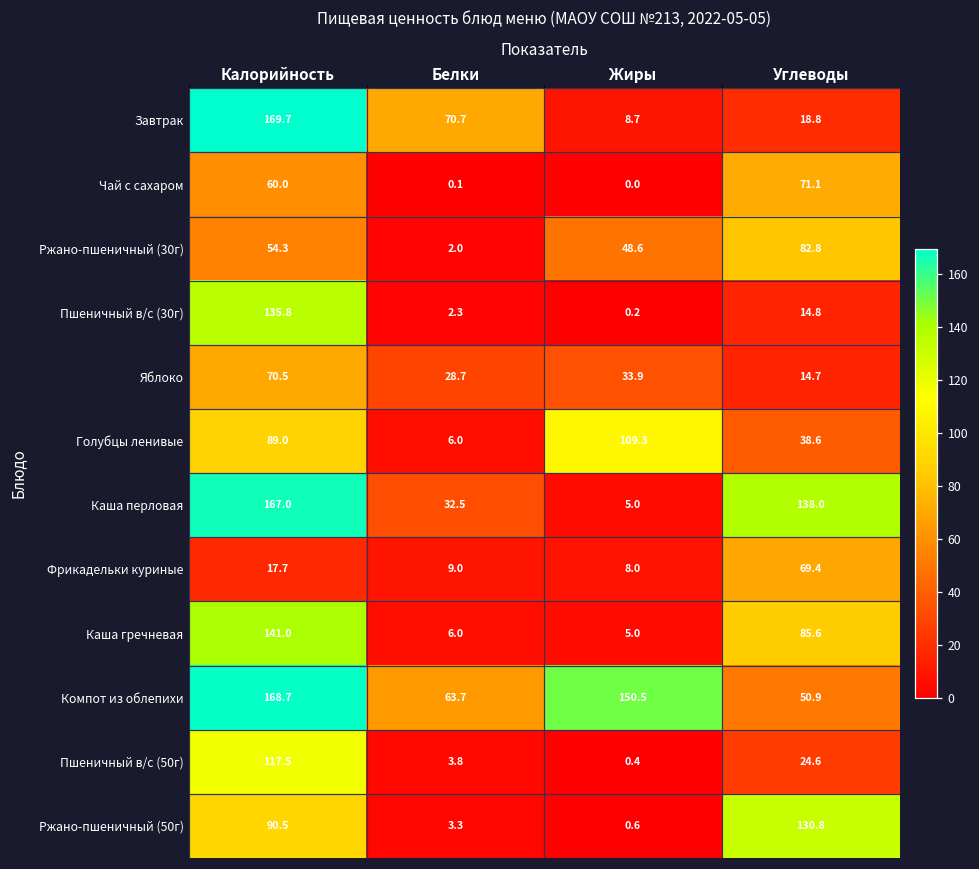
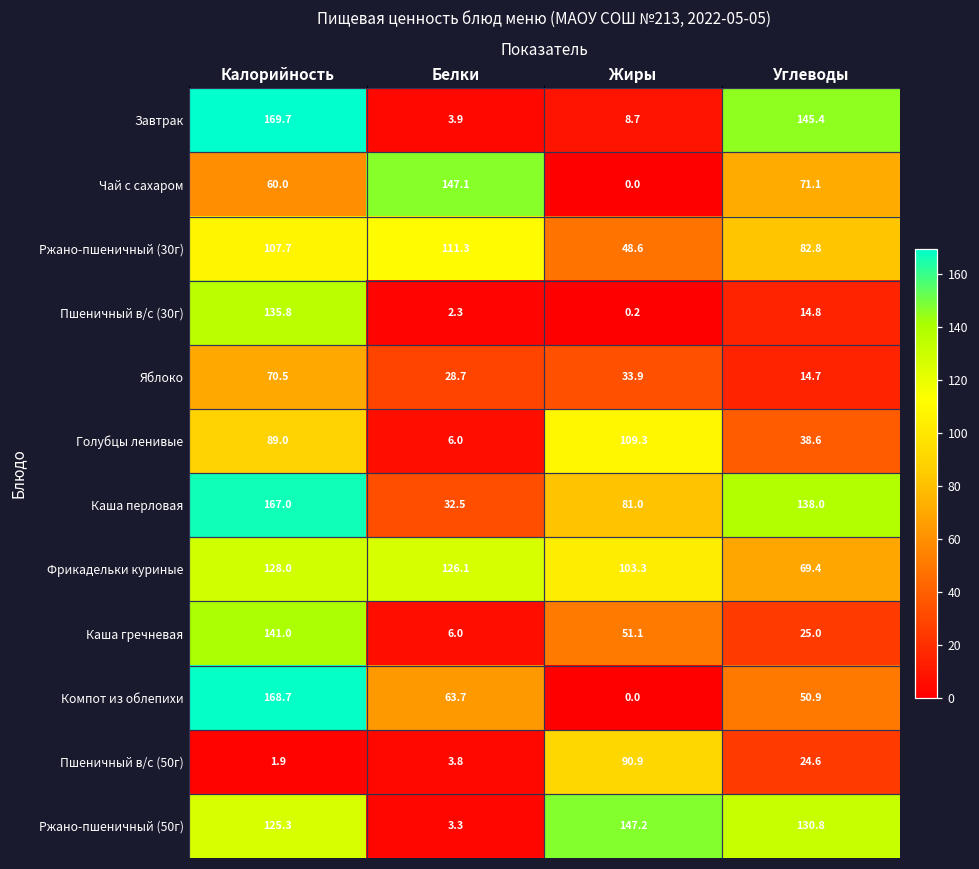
Завтрак, Белки: 70.7 -> 3.9
Завтрак, Углеводы: 18.8 -> 145.4
Чай с сахаром, Белки: 0.1 -> 147.1
Ржано-пшеничный (30г), Калорийность: 54.3 -> 107.7
Ржано-пшеничный (30г), Белки: 2.0 -> 111.3
Каша перловая, Жиры: 5.0 -> 81.0
Фрикадельки куриные, Калорийность: 17.7 -> 128.0
Фрикадельки куриные, Белки: 9.0 -> 126.1
Фрикадельки куриные, Жиры: 8.0 -> 103.3
Каша гречневая, Жиры: 5.0 -> 51.1
Каша гречневая, Углеводы: 85.6 -> 25.0
Компот из облепихи, Жиры: 150.5 -> 0.0
Пшеничный в/с (50г), Калорийность: 117.5 -> 1.9
Пшеничный в/с (50г), Жиры: 0.4 -> 90.9
Ржано-пшеничный (50г), Калорийность: 90.5 -> 125.3
Ржано-пшеничный (50г), Жиры: 0.6 -> 147.2
